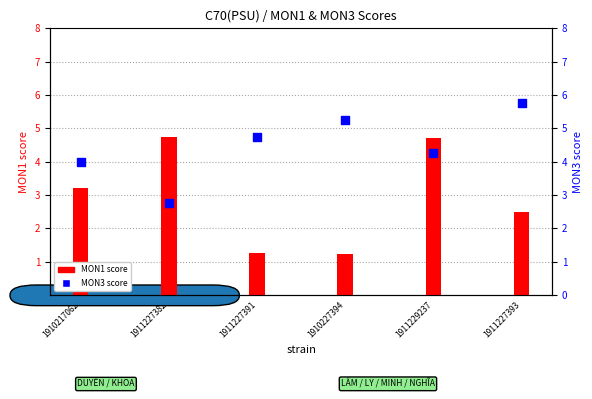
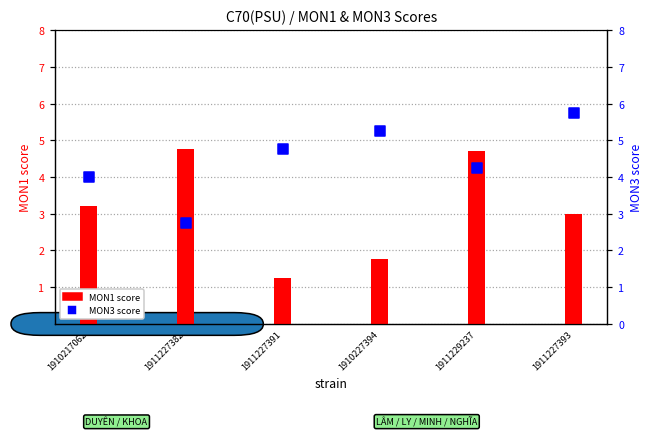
MON1 score, 1910227394: 1.2 -> 1.8
MON1 score, 1911227393: 2.5 -> 3.0
